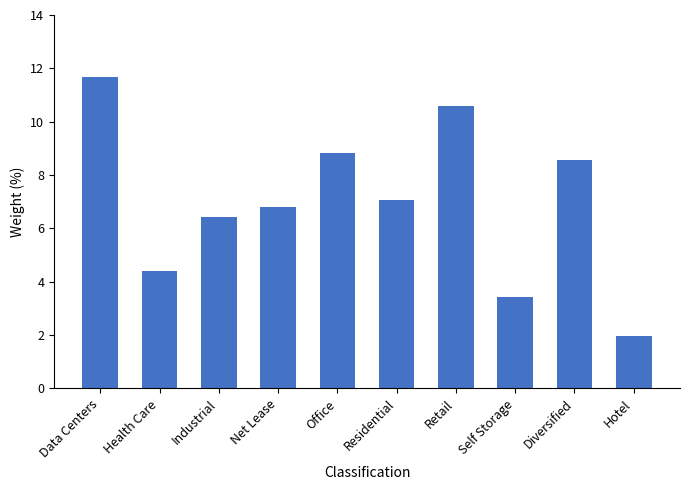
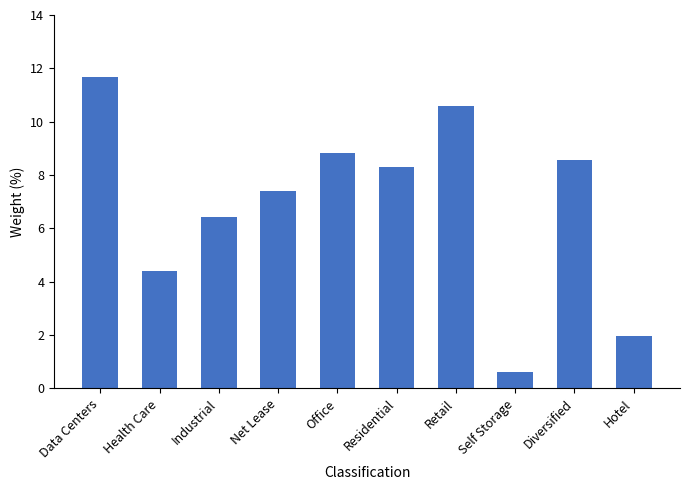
Net Lease: 6.8 -> 7.4
Residential: 7.1 -> 8.3
Self Storage: 3.4 -> 0.6
